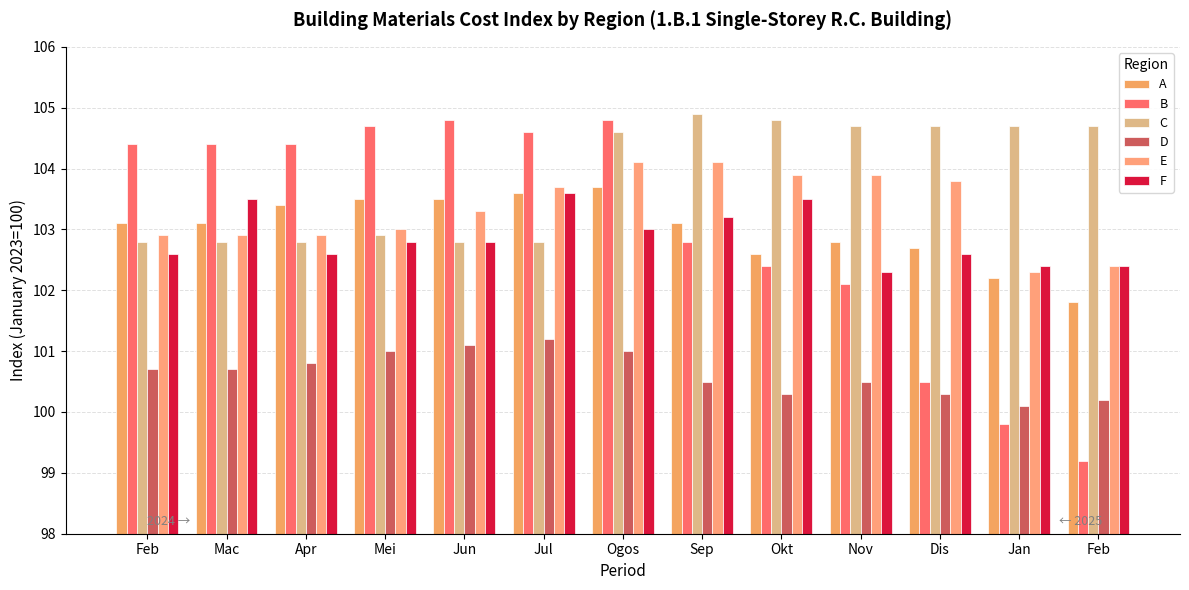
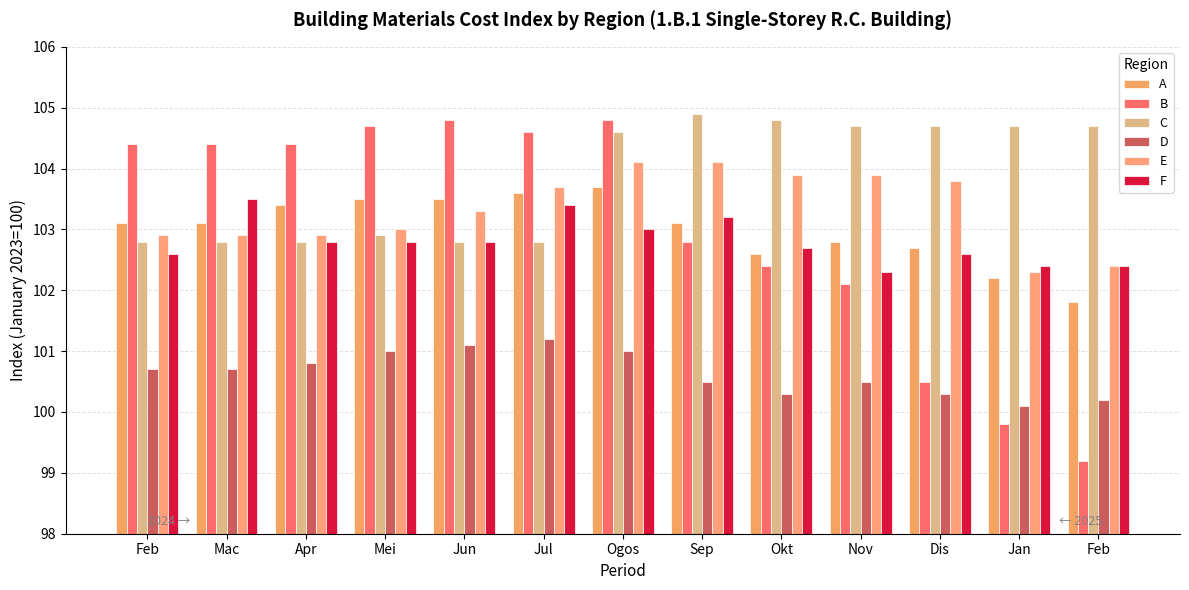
F, Apr: 102.6 -> 102.8
F, Jul: 103.6 -> 103.4
F, Okt: 103.5 -> 102.7
